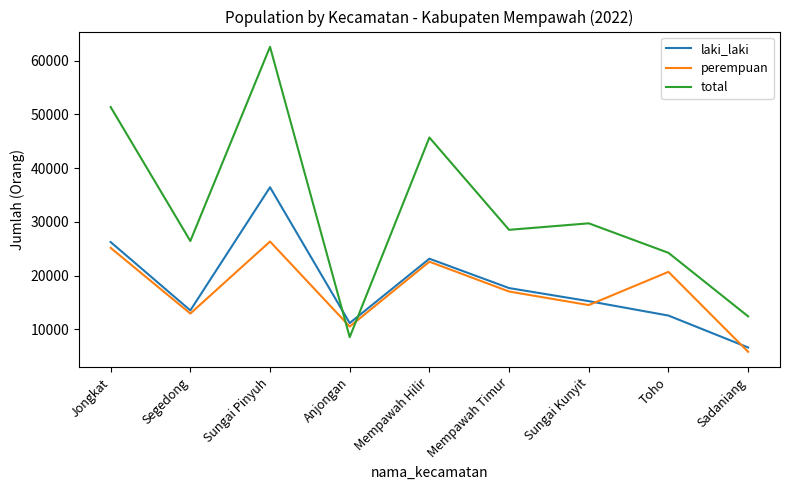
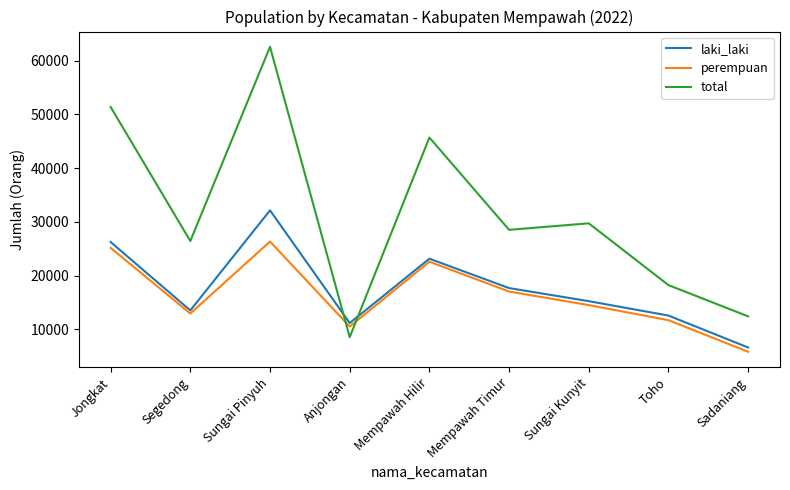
laki_laki, Sungai Pinyuh: 36000 -> 32000
perempuan, Toho: 21000 -> 12000
total, Toho: 24000 -> 18000
